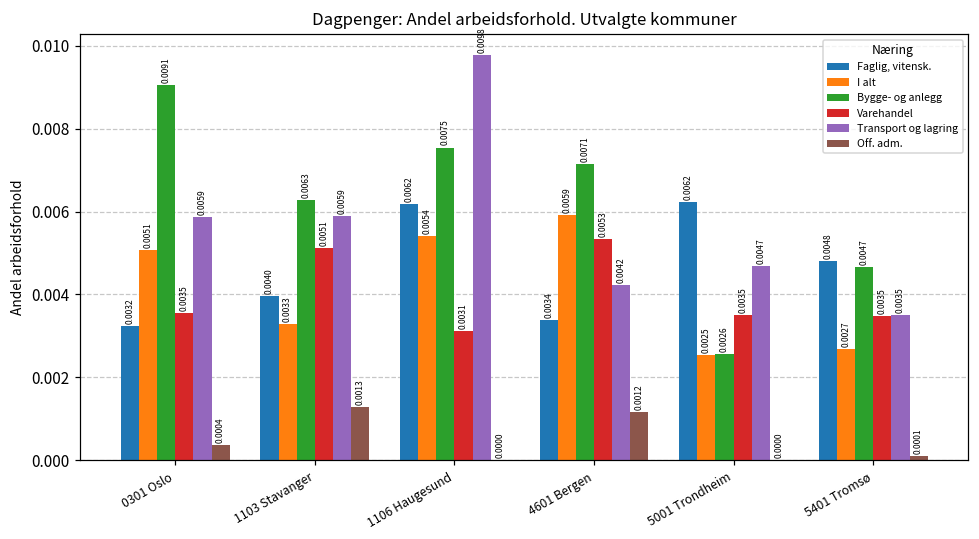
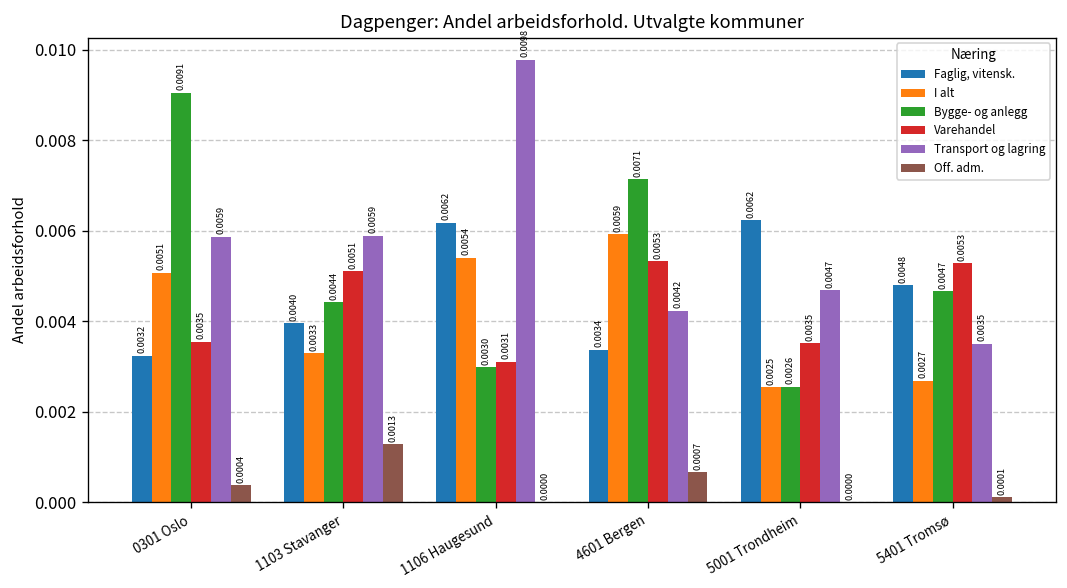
Bygge- og anlegg, 1103 Stavanger: 0.0063 -> 0.0044
Bygge- og anlegg, 1106 Haugesund: 0.0075 -> 0.0030
Off. adm., 4601 Bergen: 0.0012 -> 0.0007
Varehandel, 5401 Tromsø: 0.0035 -> 0.0053
